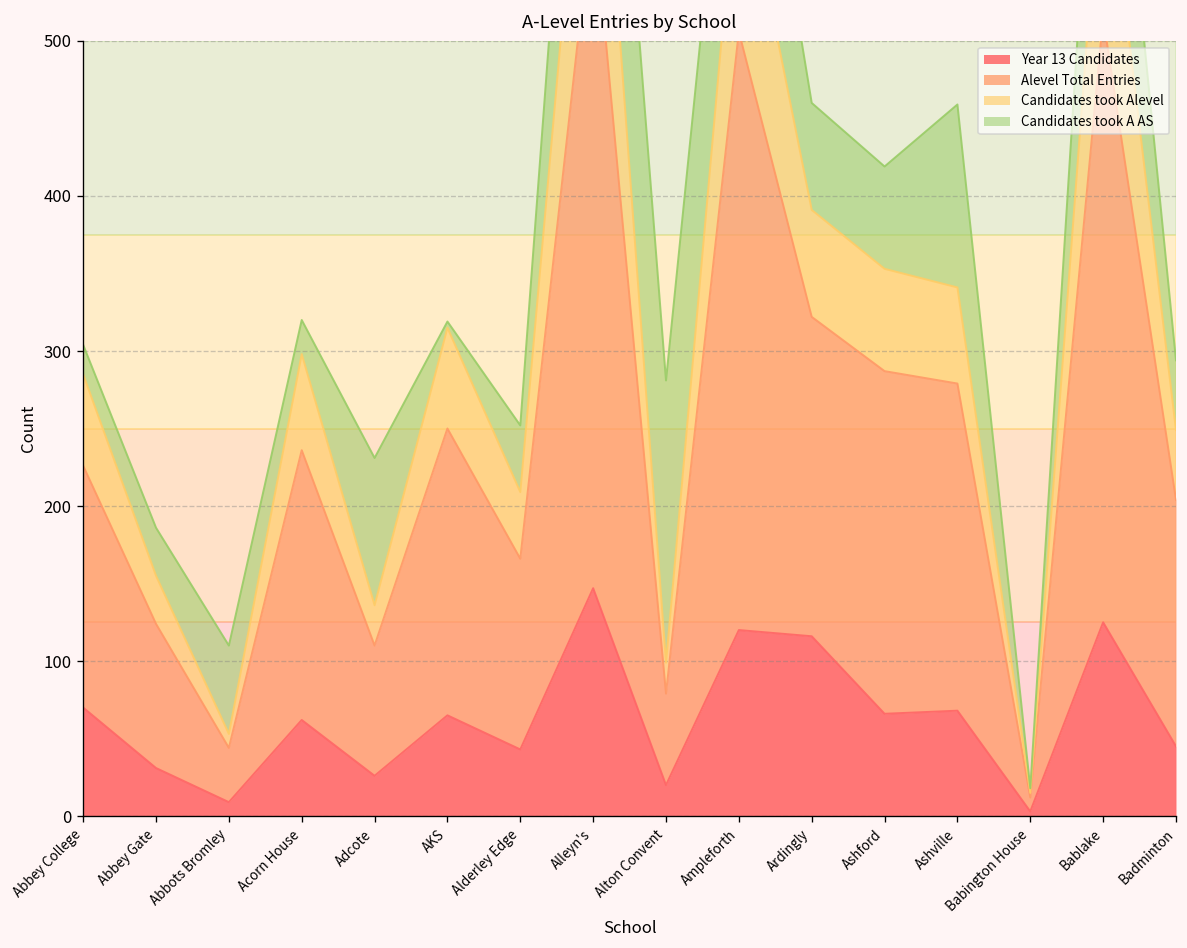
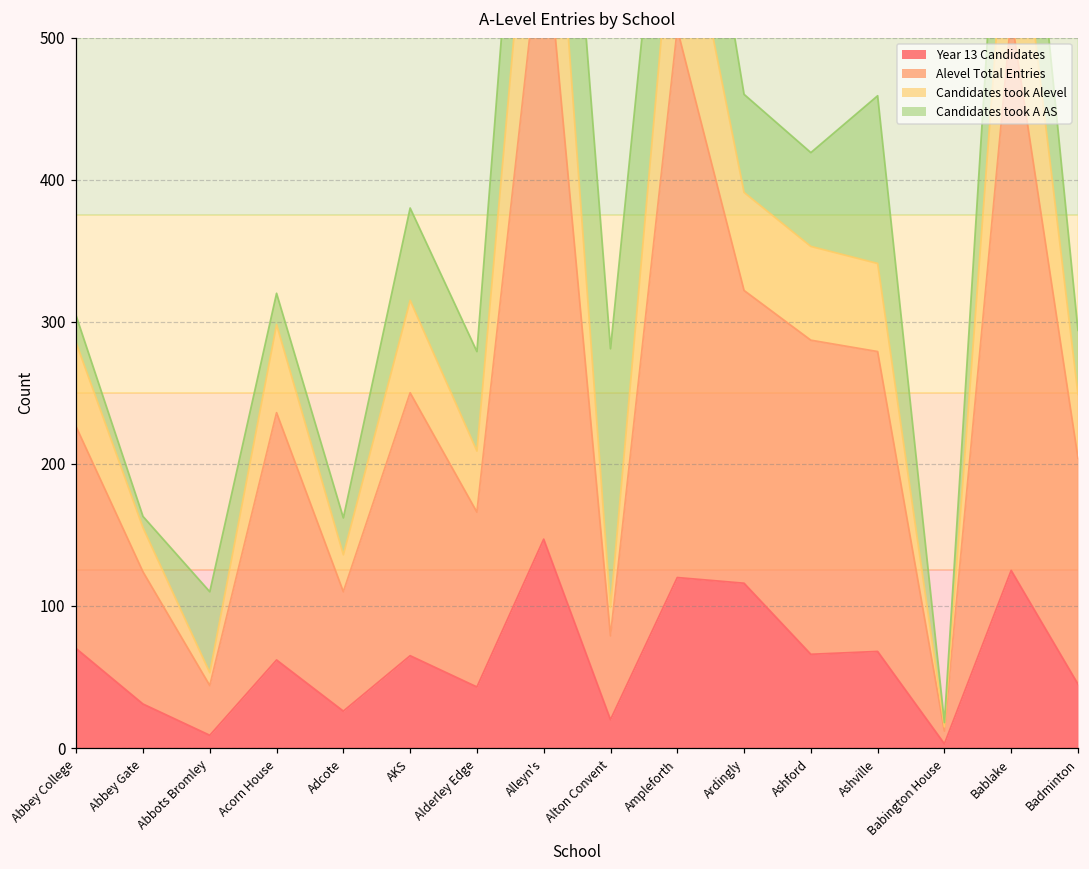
Candidates took A AS, Abbey Gate: 31 -> 8
Candidates took A AS, Adcote: 95 -> 26
Candidates took A AS, AKS: 4 -> 65
Candidates took A AS, Alderley Edge: 43 -> 70
